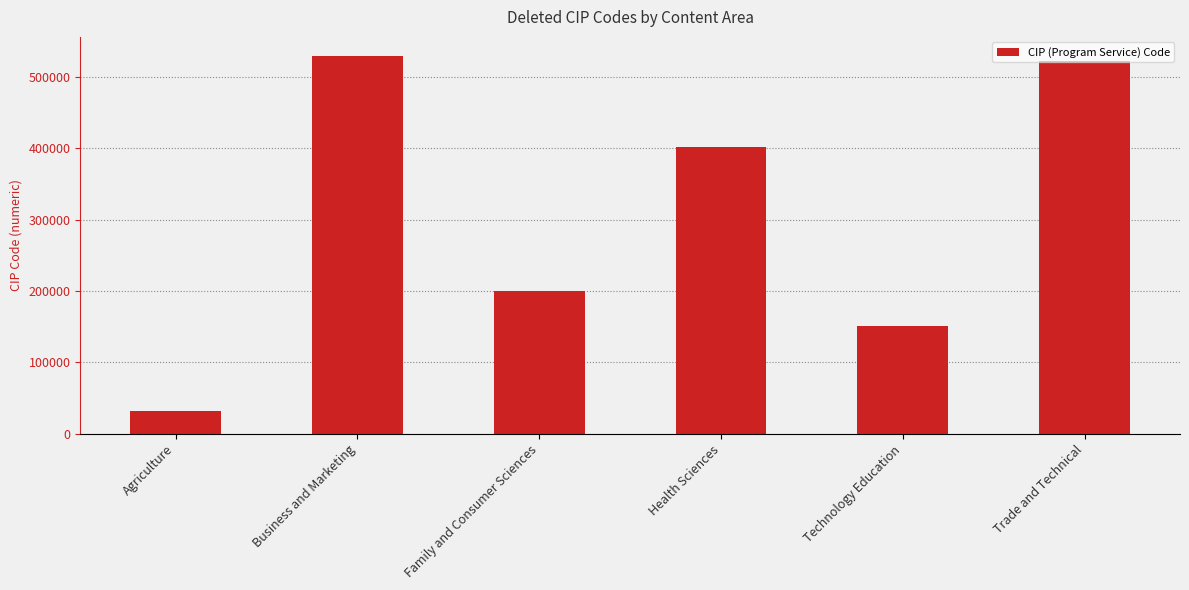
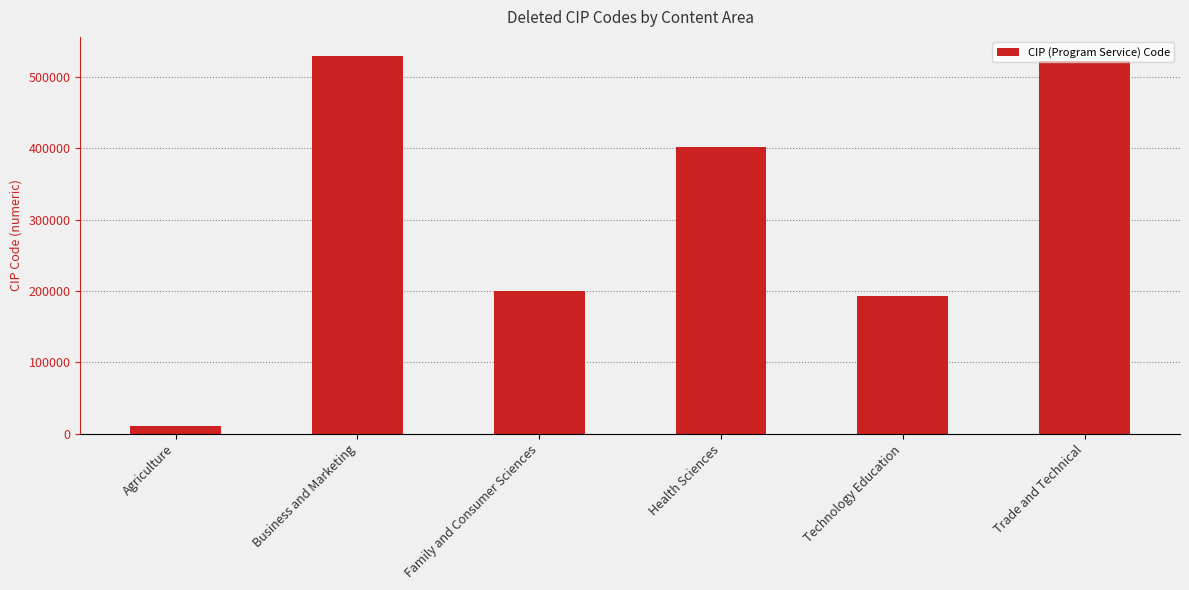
Agriculture: 30000 -> 10000
Technology Education: 150000 -> 190000
